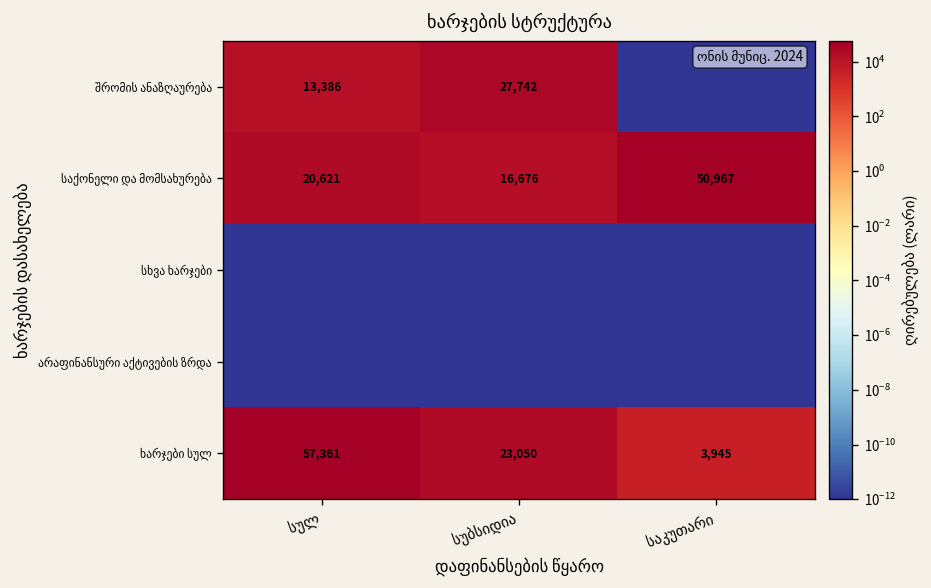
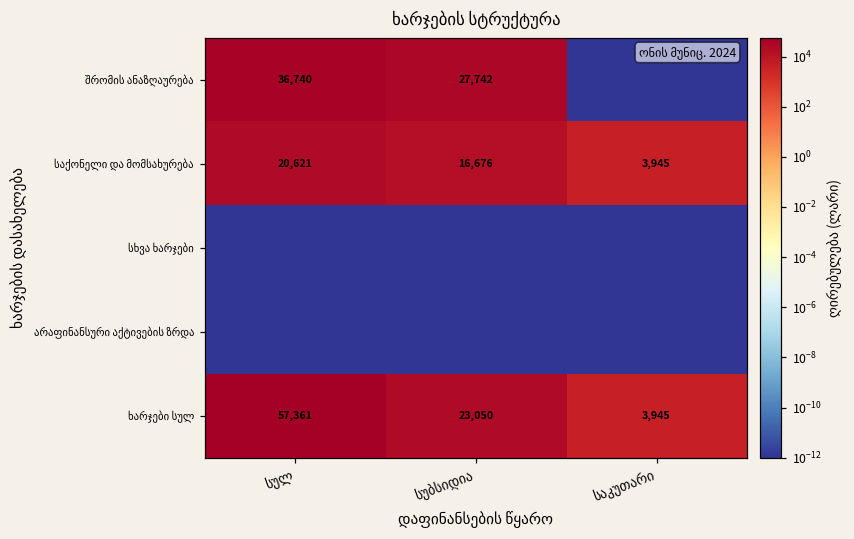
შრომის ანაზღაურება, სულ: 13,386 -> 36,740
საქონელი და მომსახურება, საკუთარი: 50,967 -> 3,945
